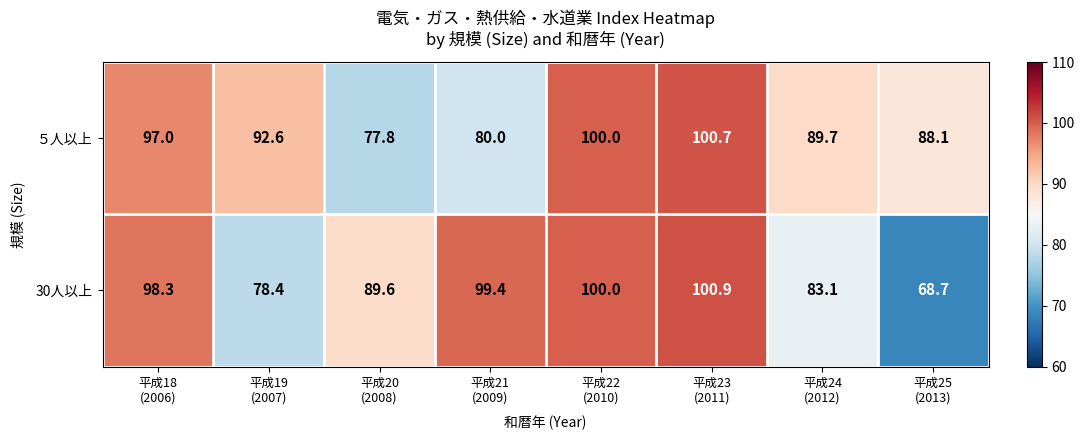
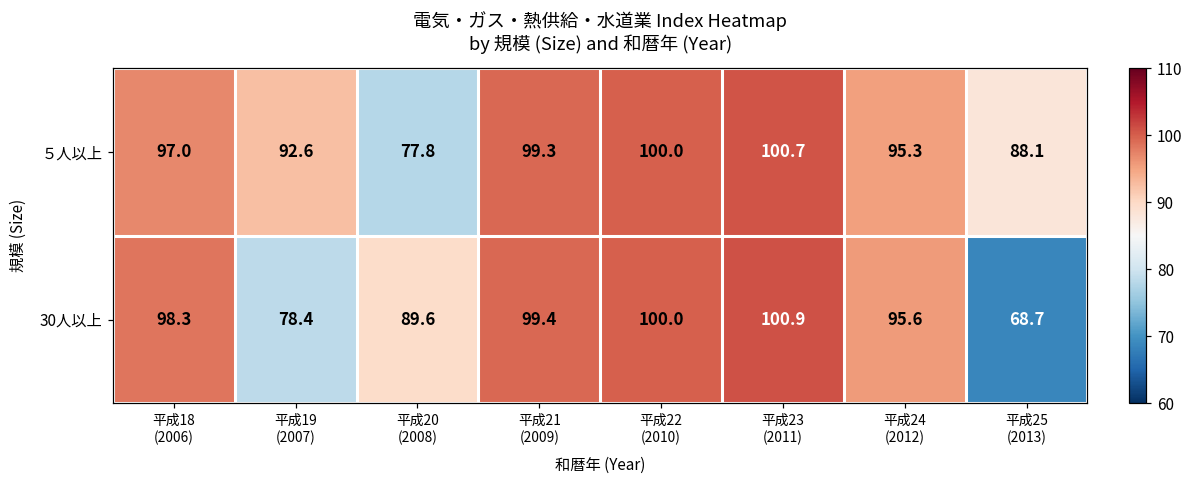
５人以上, 平成21 (2009): 80.0 -> 99.3
５人以上, 平成24 (2012): 89.7 -> 95.3
30人以上, 平成24 (2012): 83.1 -> 95.6
